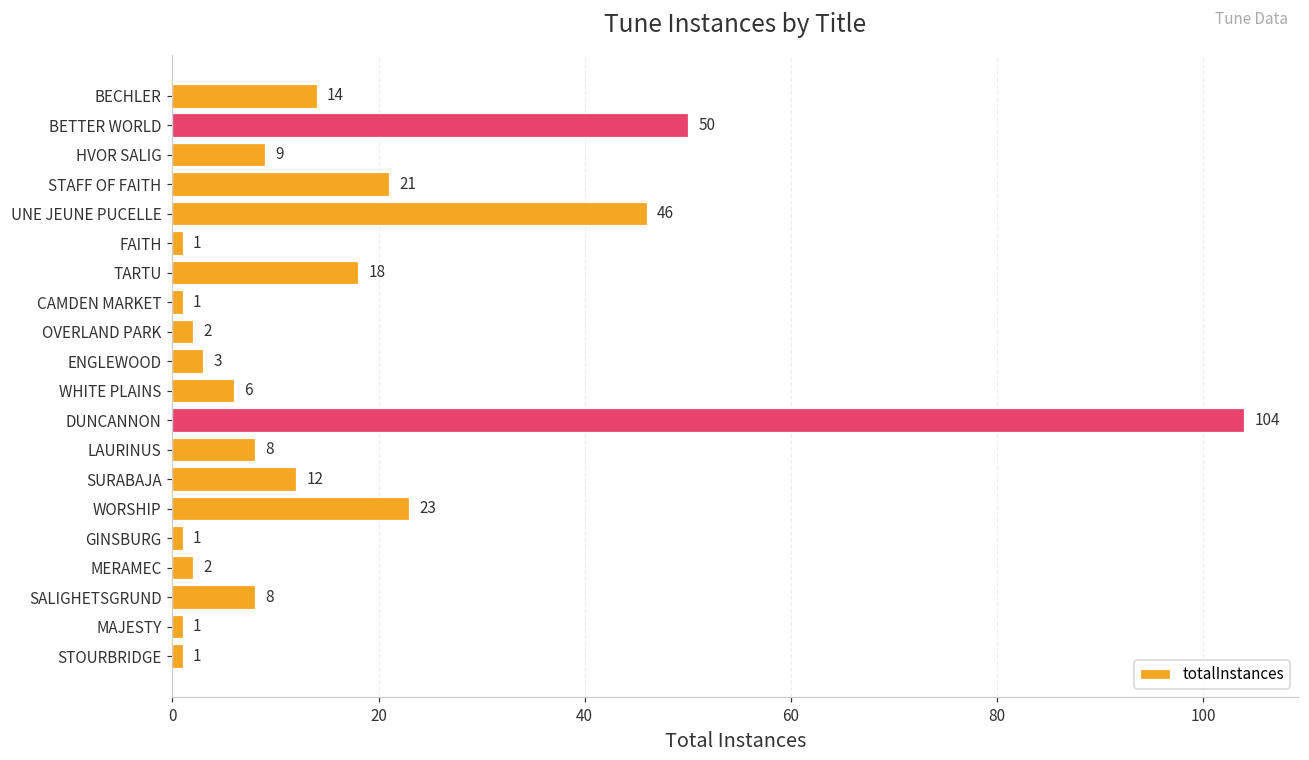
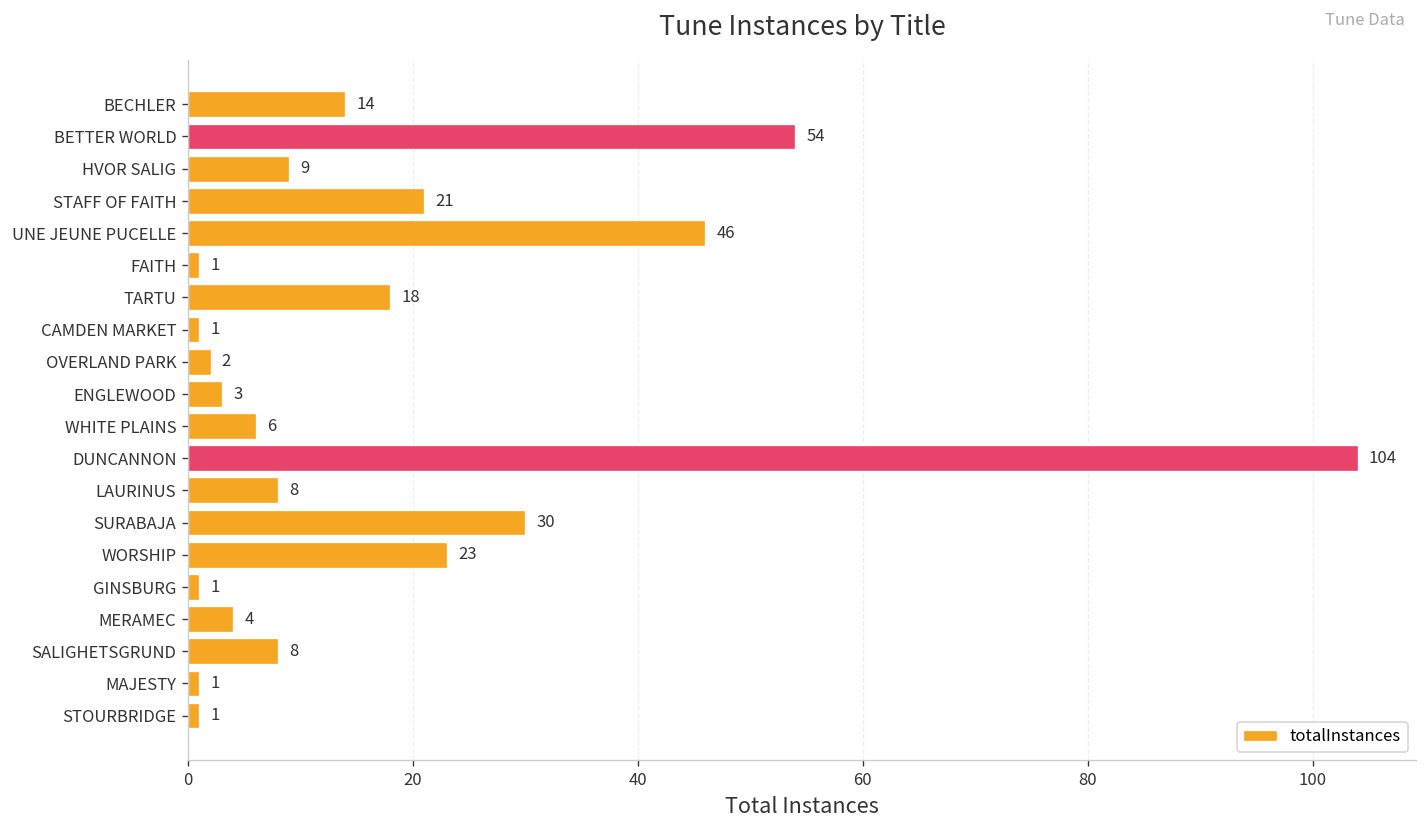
BETTER WORLD: 50 -> 54
SURABAJA: 12 -> 30
MERAMEC: 2 -> 4
